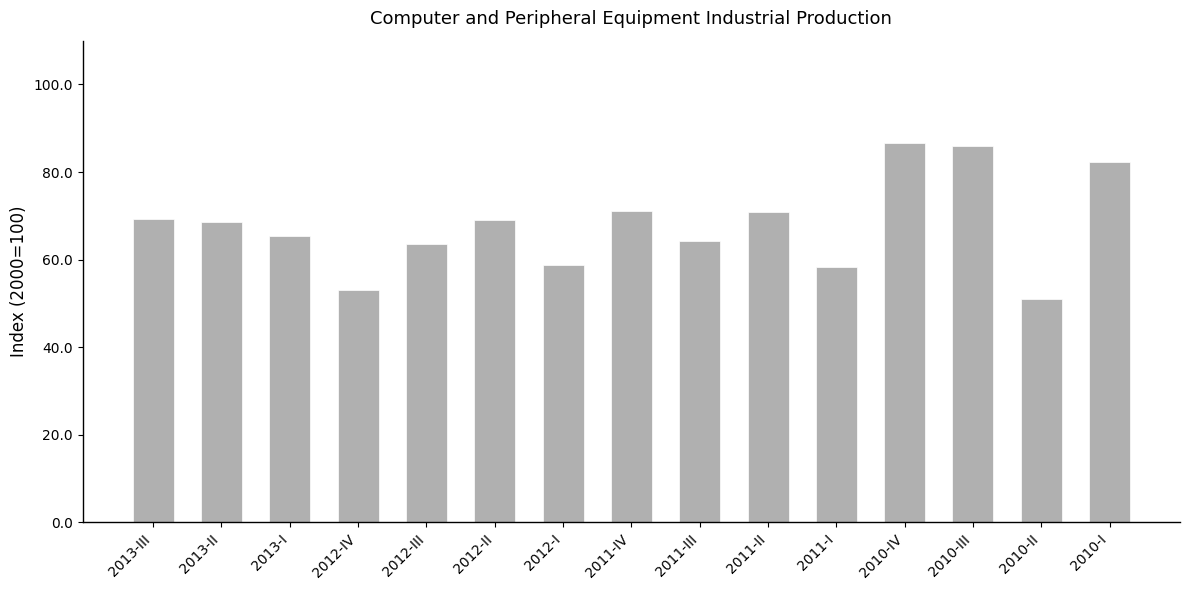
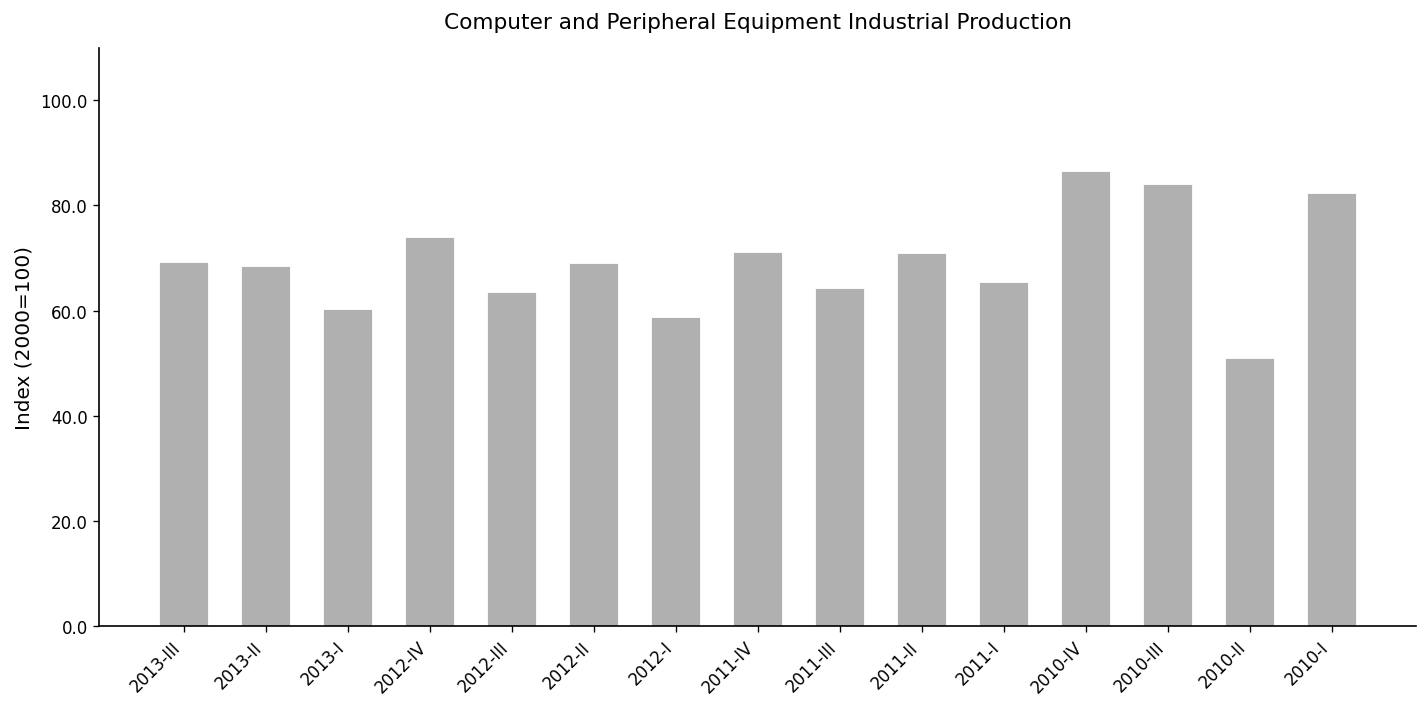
2013-I: 66 -> 60
2012-IV: 53 -> 74
2011-I: 58 -> 65
2010-III: 86 -> 84
